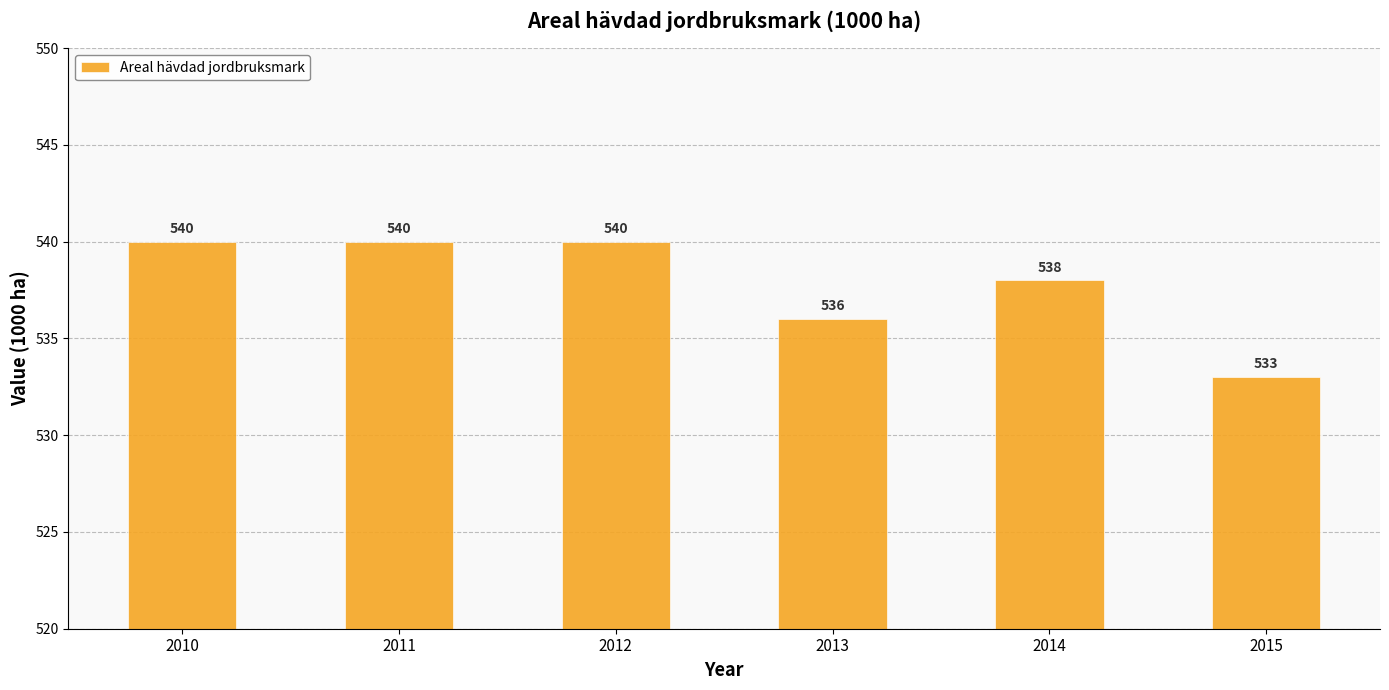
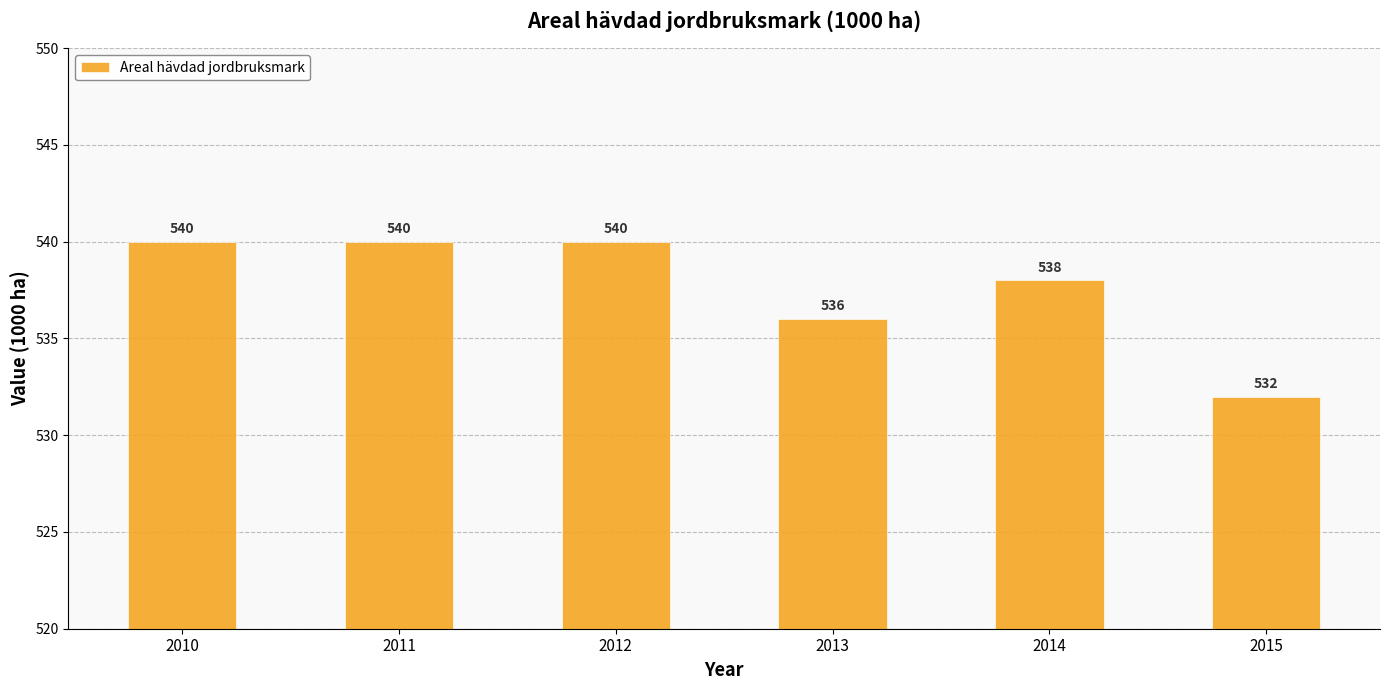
2015: 533 -> 532
